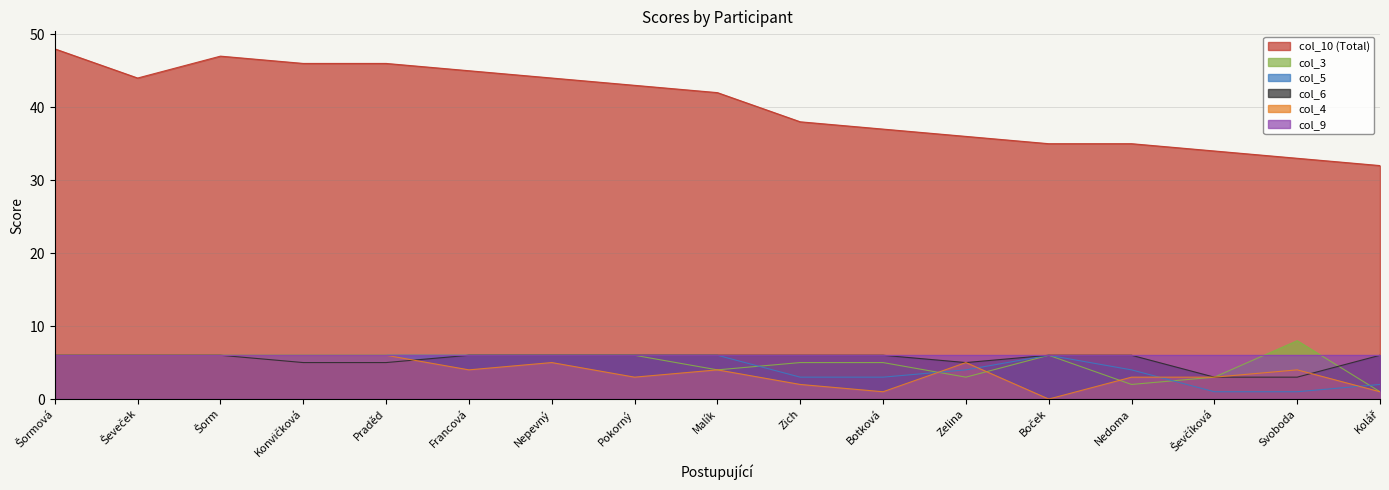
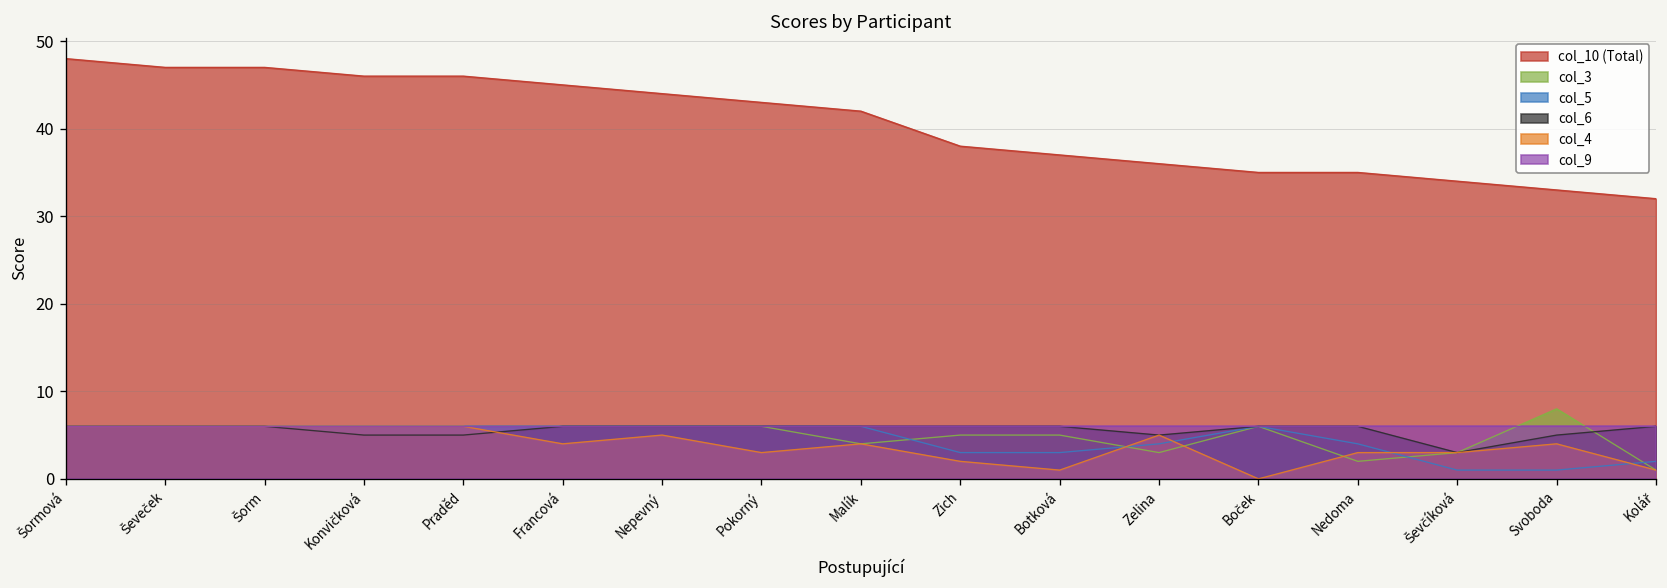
col_10 (Total), Ševeček: 44 -> 47
col_6, Svoboda: 3 -> 5
